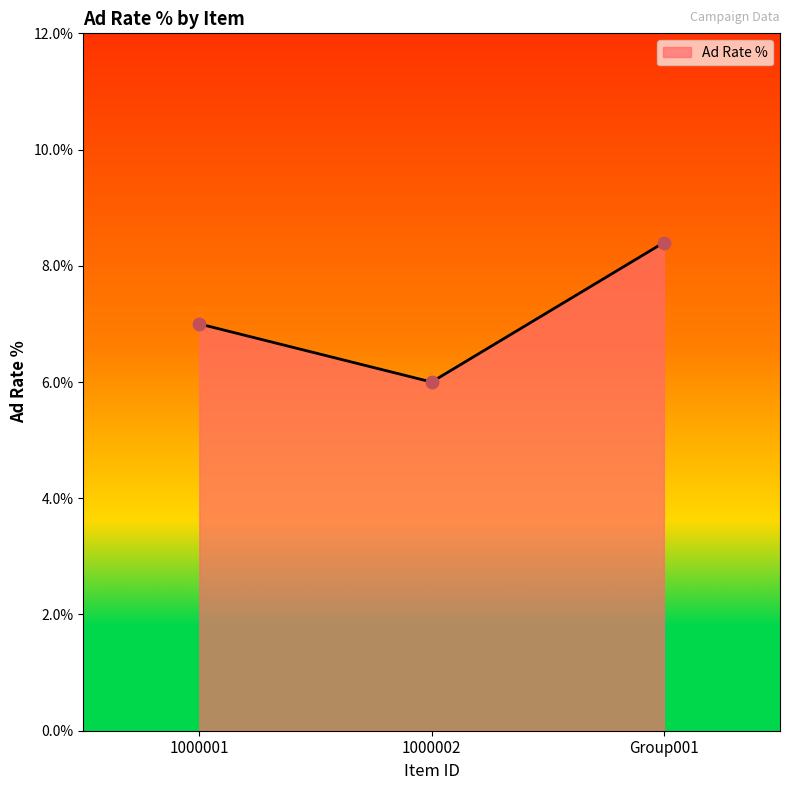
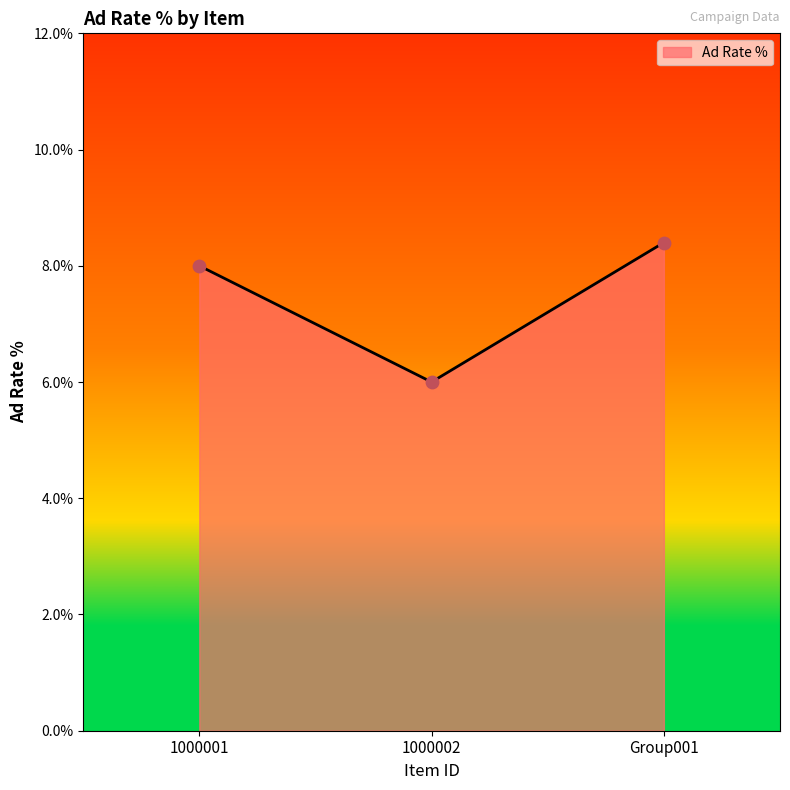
1000001: 7% -> 8%
